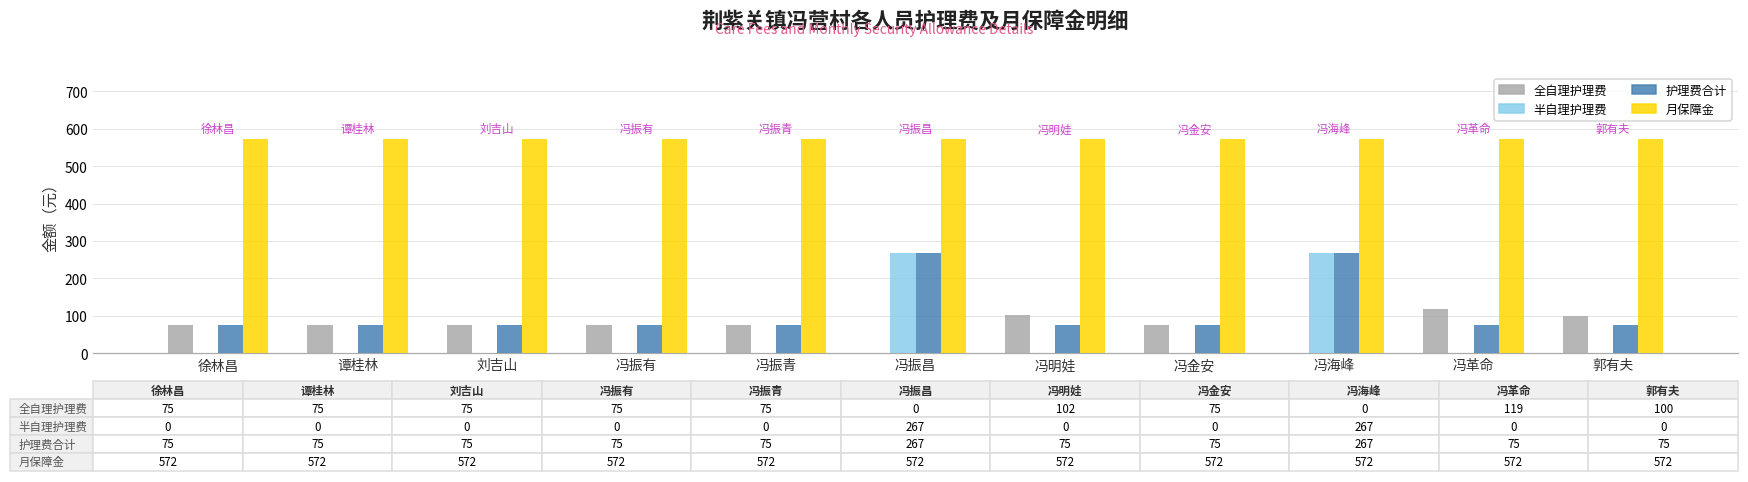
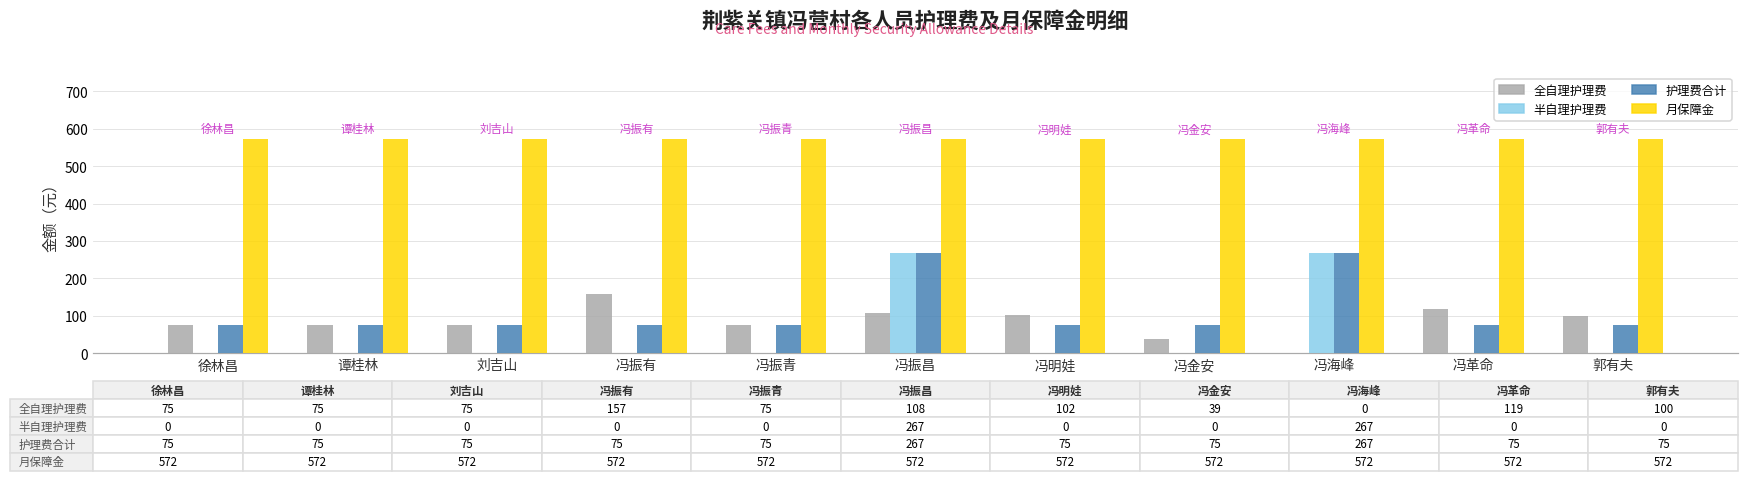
全自理护理费, 冯振有: 75 -> 157
全自理护理费, 冯振昌: 0 -> 108
全自理护理费, 冯金安: 75 -> 39
